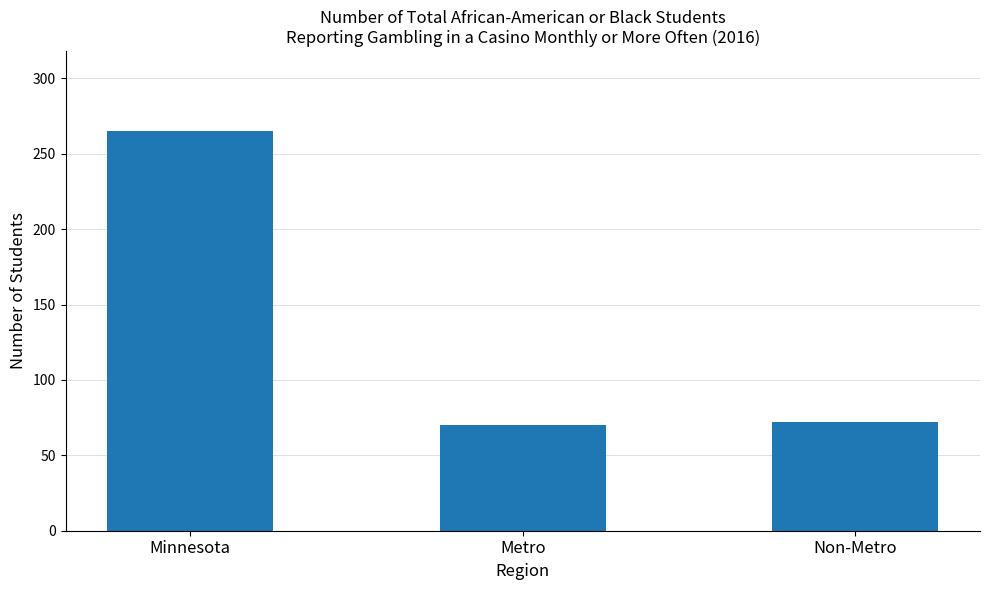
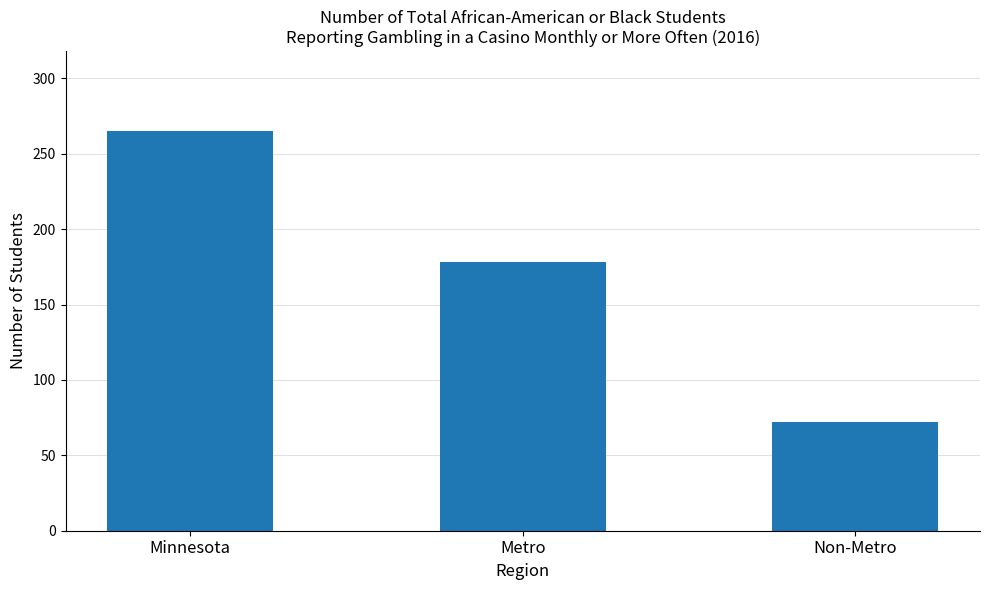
Metro: 70 -> 178
